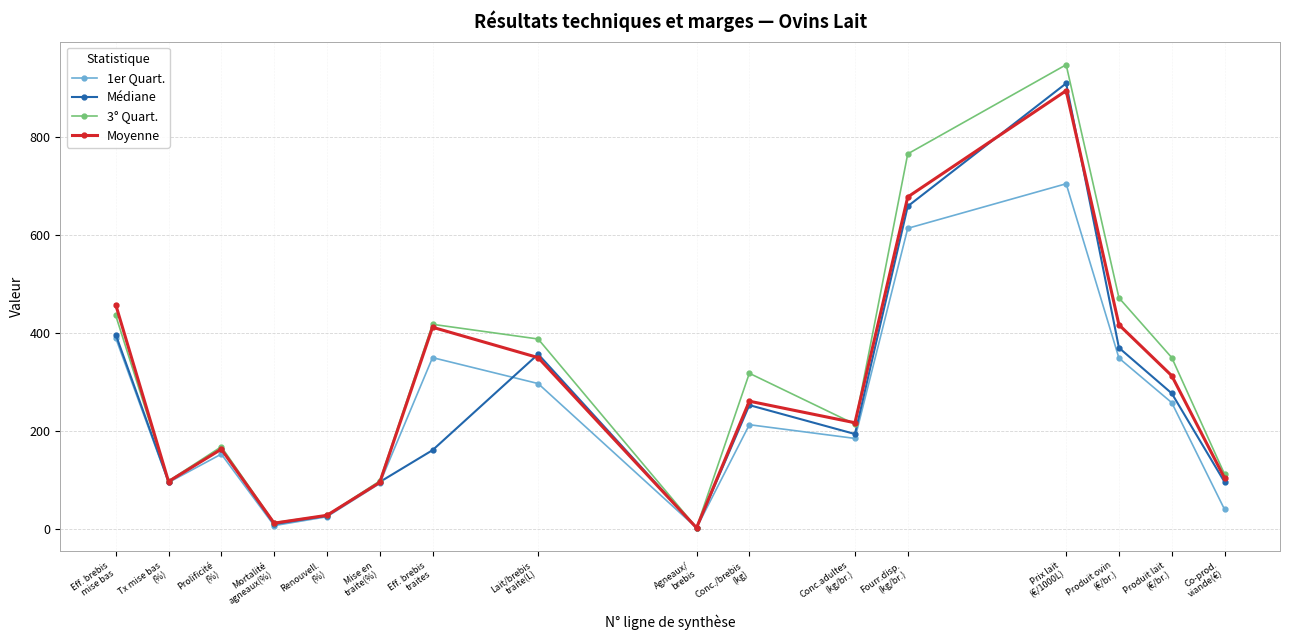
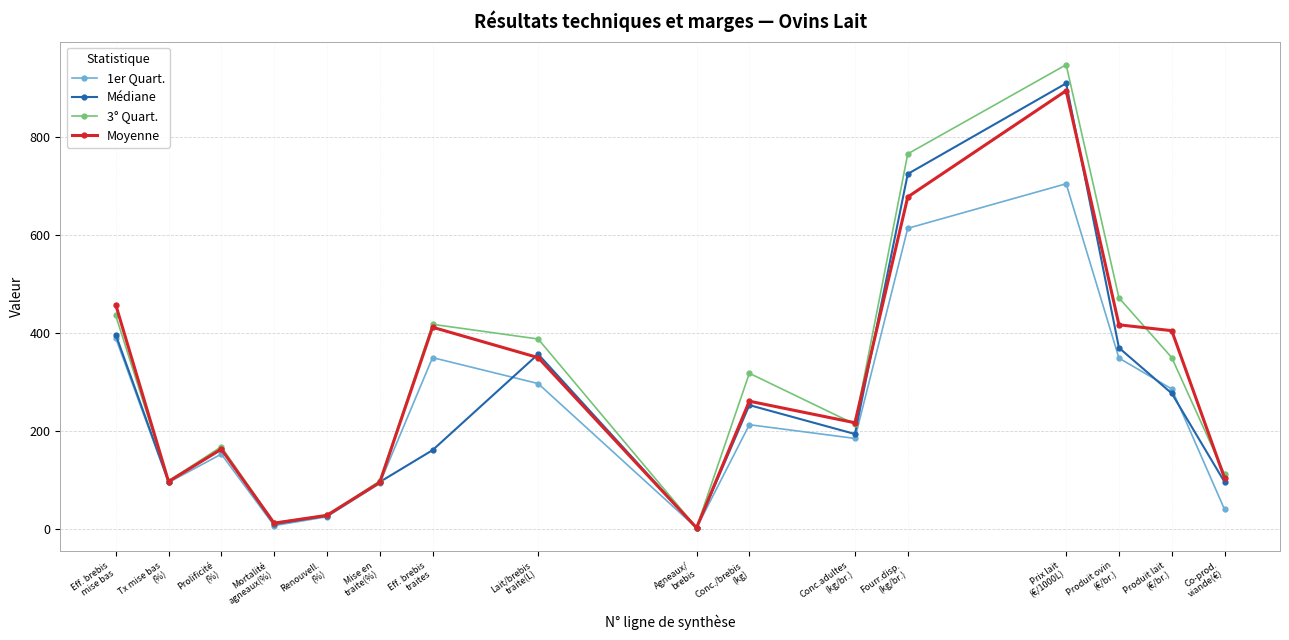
Médiane, Fourr.disp. (kg/br.): 660 -> 720
1er Quart., Produit lait (€/br.): 260 -> 290
Moyenne, Produit lait (€/br.): 310 -> 400
